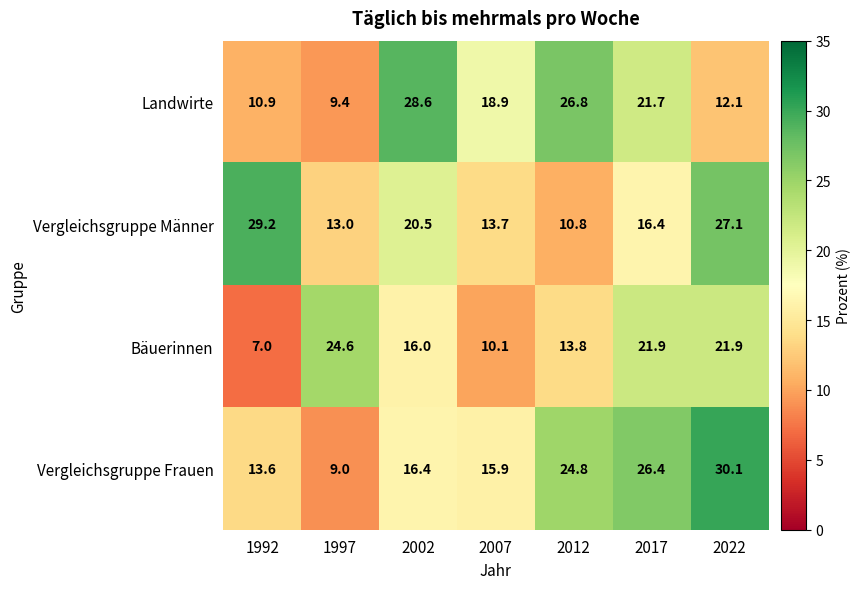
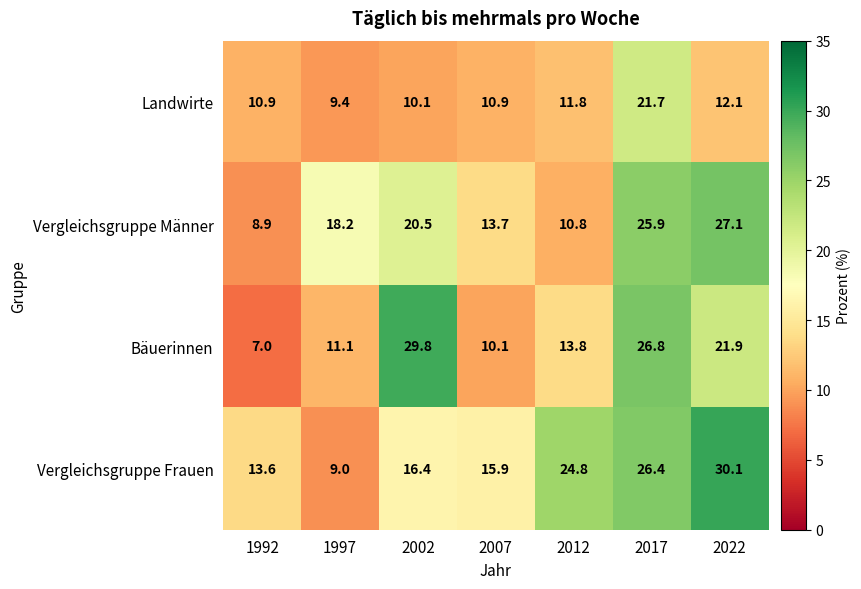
Landwirte, 2002: 28.6 -> 10.1
Landwirte, 2007: 18.9 -> 10.9
Landwirte, 2012: 26.8 -> 11.8
Vergleichsgruppe Männer, 1992: 29.2 -> 8.9
Vergleichsgruppe Männer, 1997: 13.0 -> 18.2
Vergleichsgruppe Männer, 2017: 16.4 -> 25.9
Bäuerinnen, 1997: 24.6 -> 11.1
Bäuerinnen, 2002: 16.0 -> 29.8
Bäuerinnen, 2017: 21.9 -> 26.8
